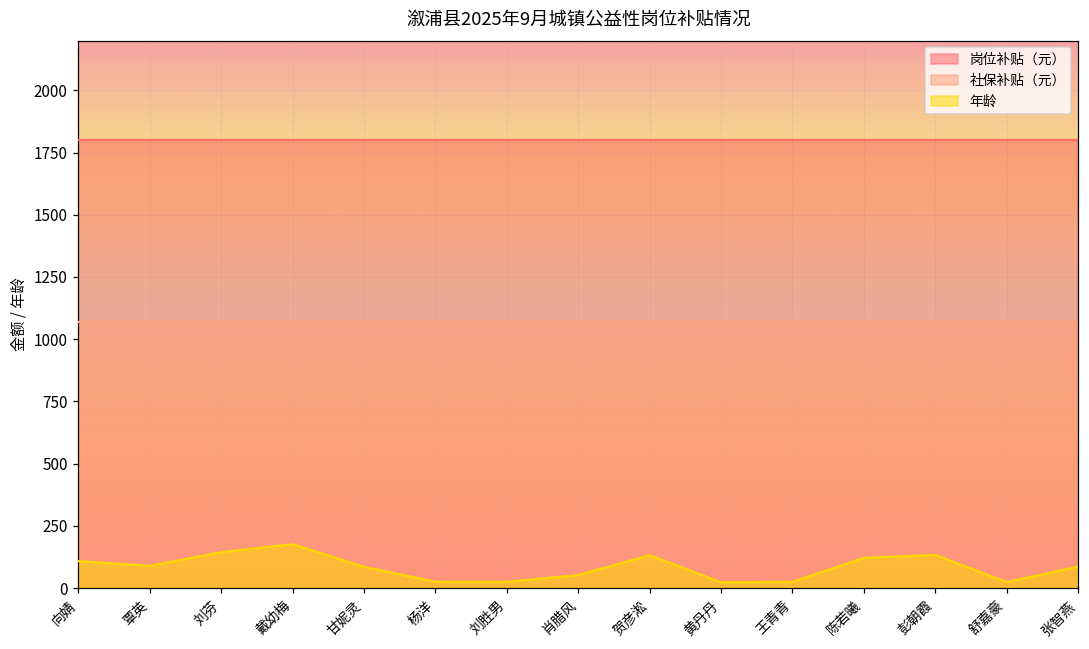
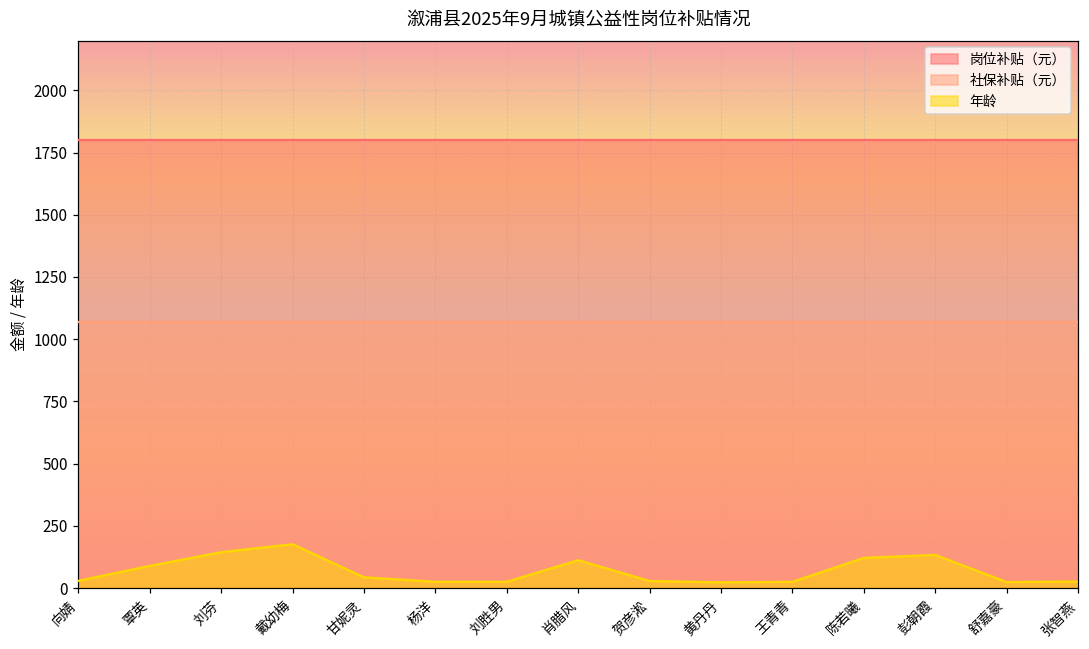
年龄, 向婧: 110 -> 30
年龄, 甘妮灵: 90 -> 40
年龄, 肖腊风: 50 -> 110
年龄, 贺彦淞: 130 -> 30
年龄, 张智燕: 90 -> 30
